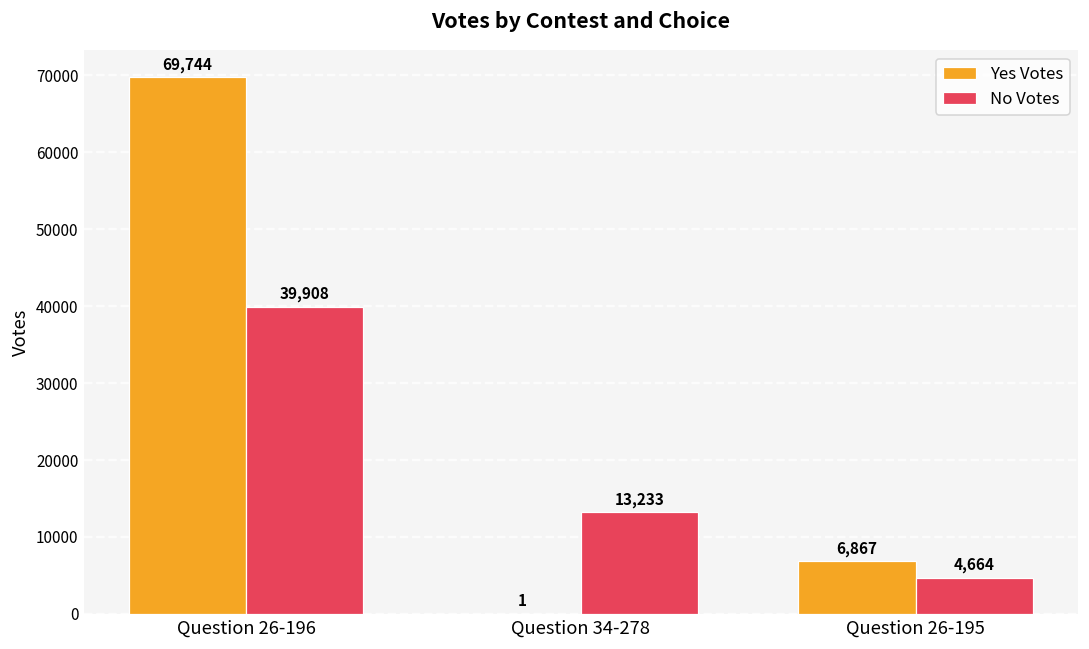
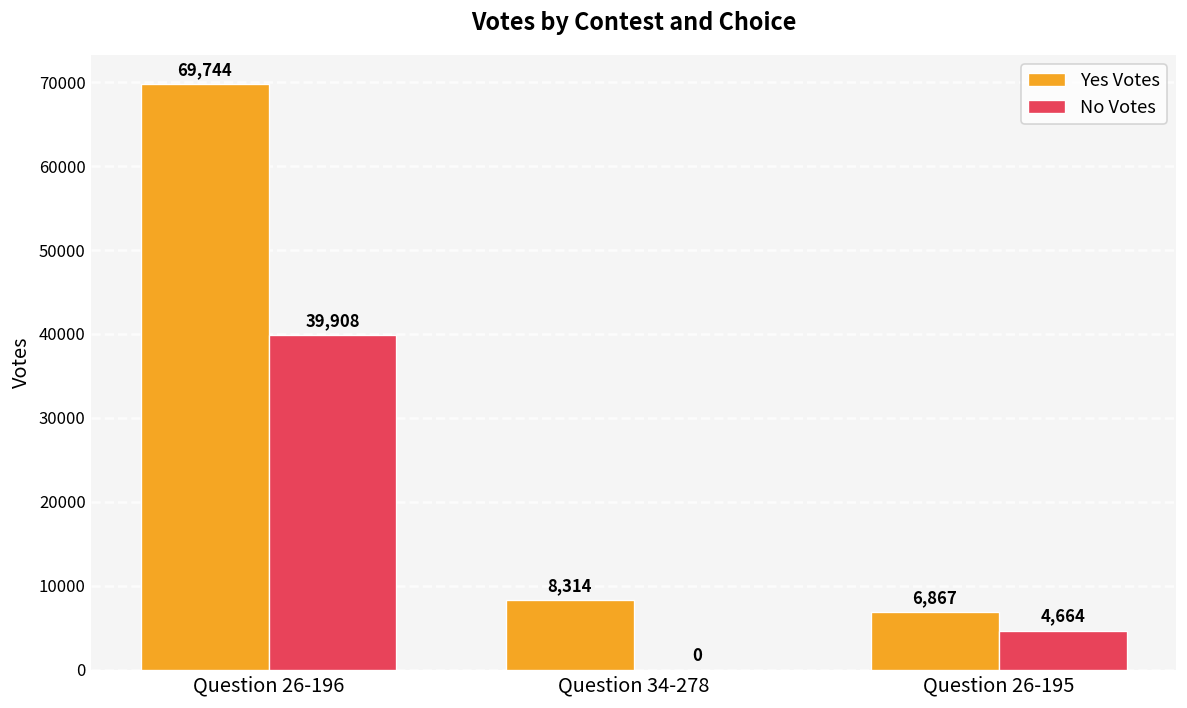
Yes Votes, Question 34-278: 1 -> 8,314
No Votes, Question 34-278: 13,233 -> 0
